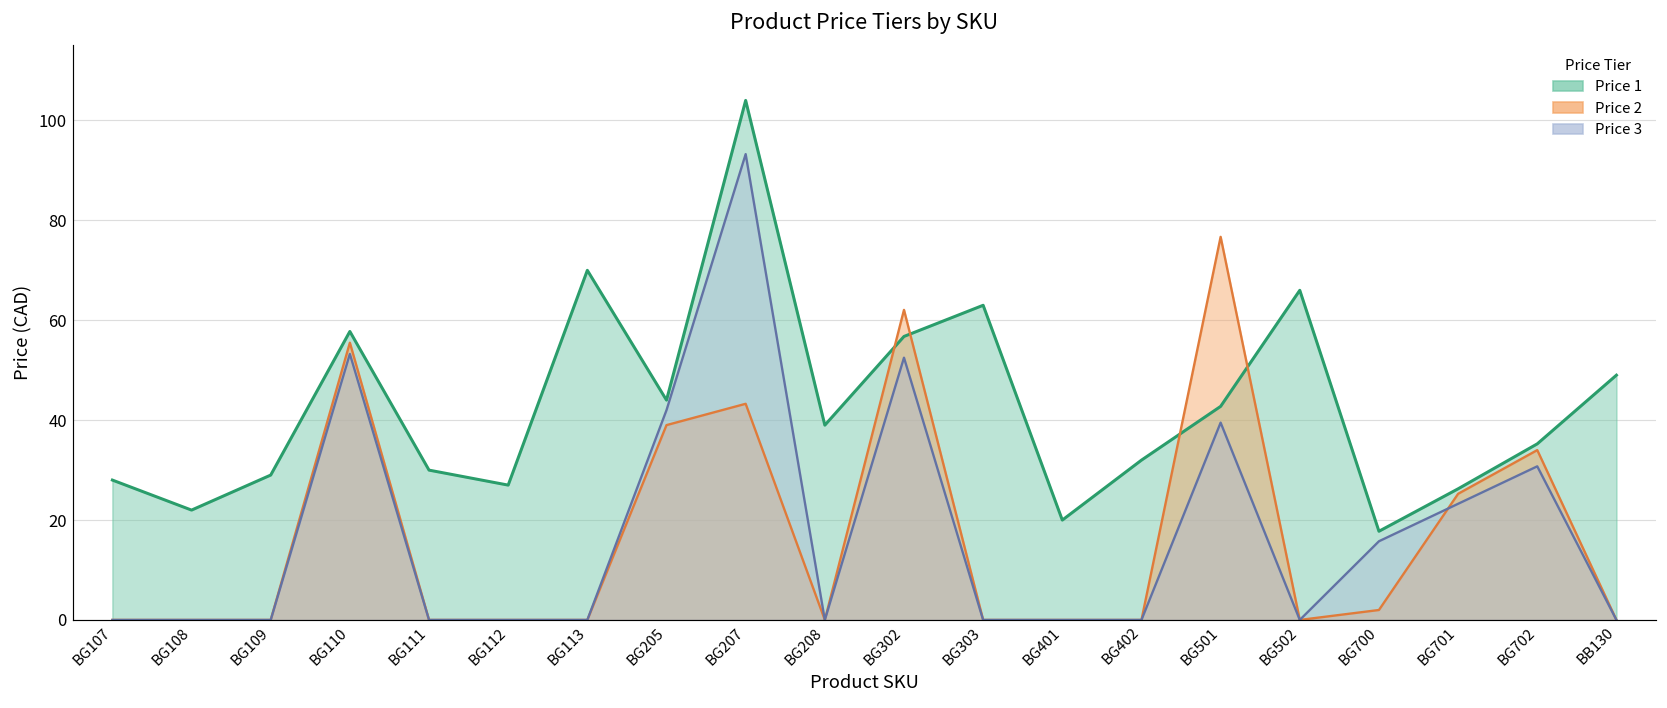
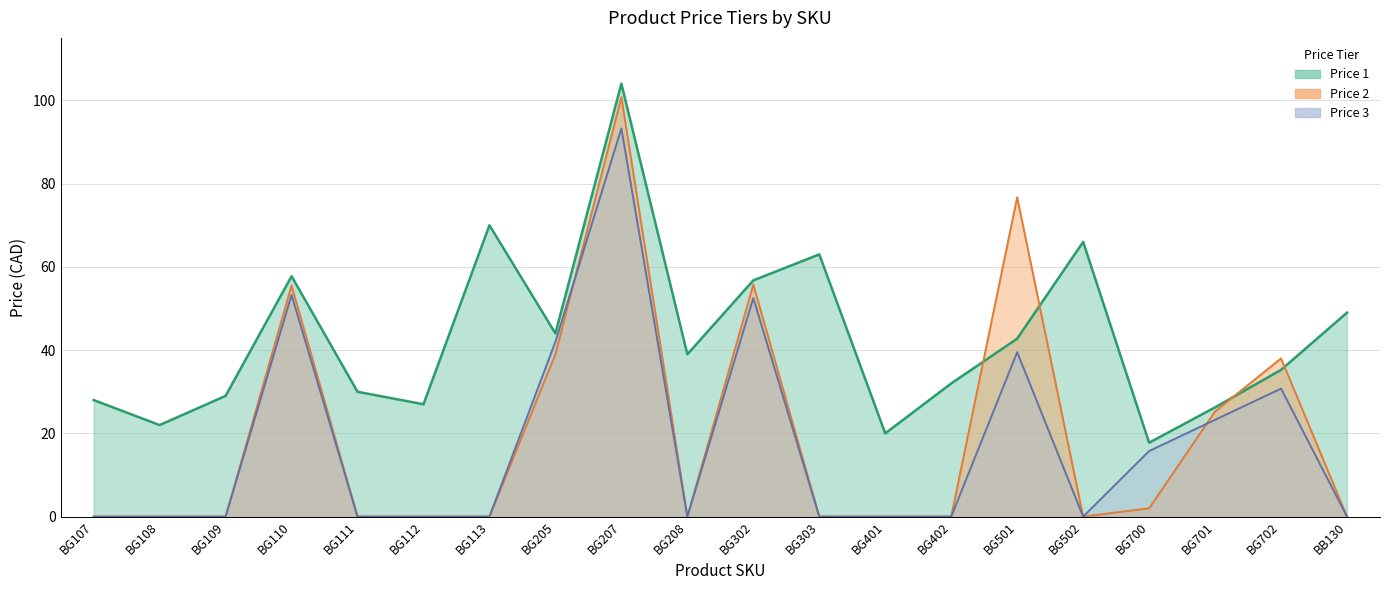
Price 2, BG207: 43 -> 101
Price 2, BG302: 62 -> 56
Price 2, BG702: 34 -> 38
